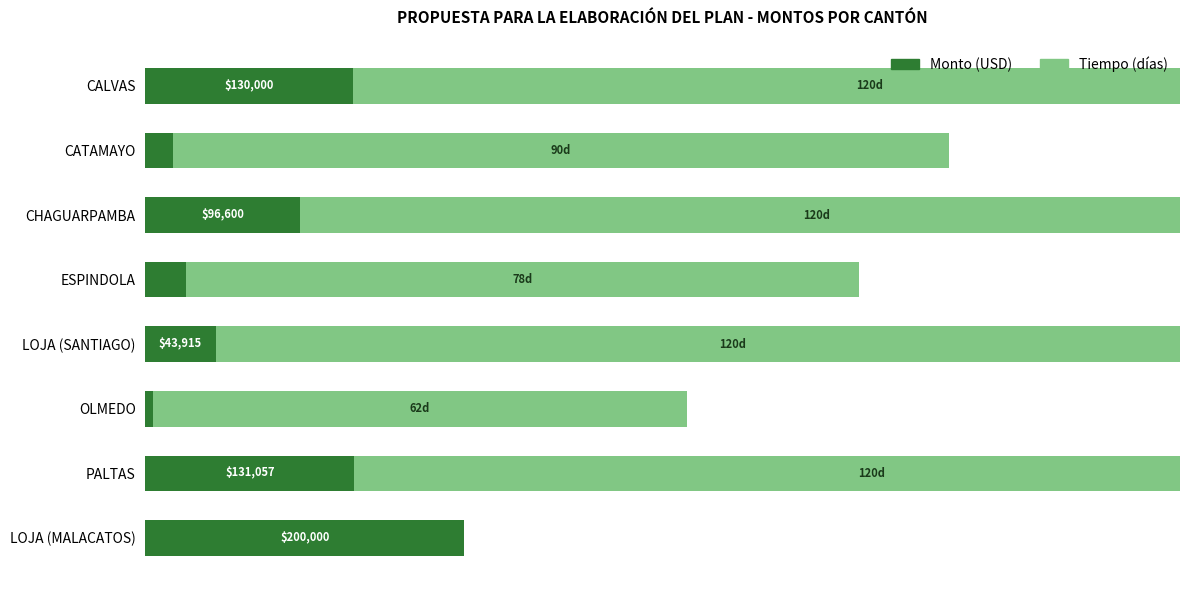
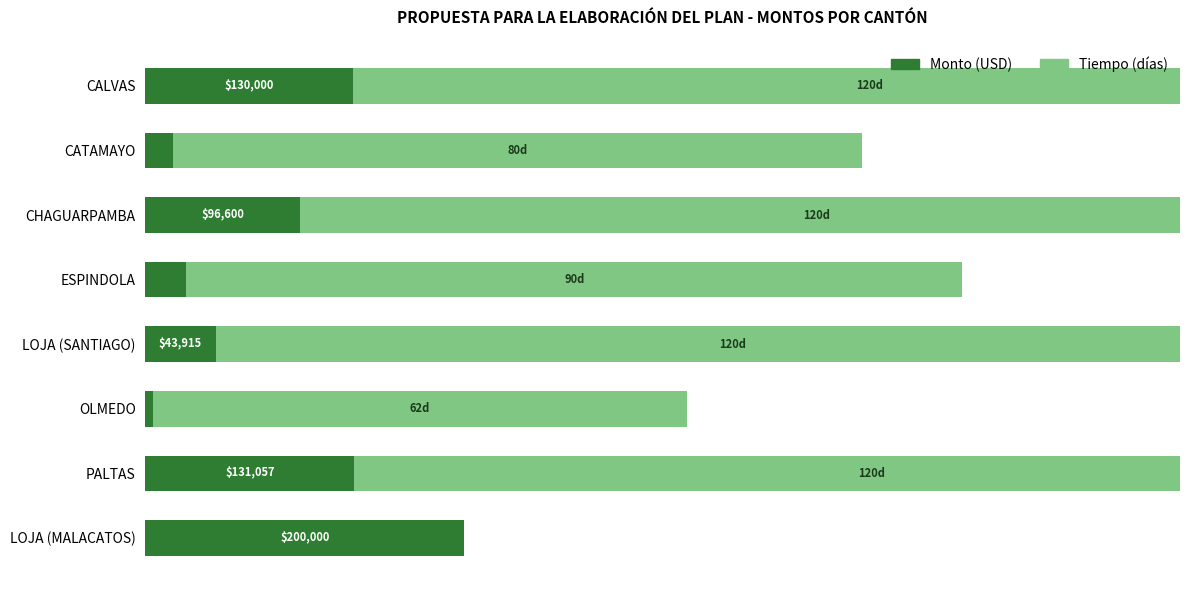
Tiempo (días), CATAMAYO: 90d -> 80d
Tiempo (días), ESPINDOLA: 78d -> 90d
